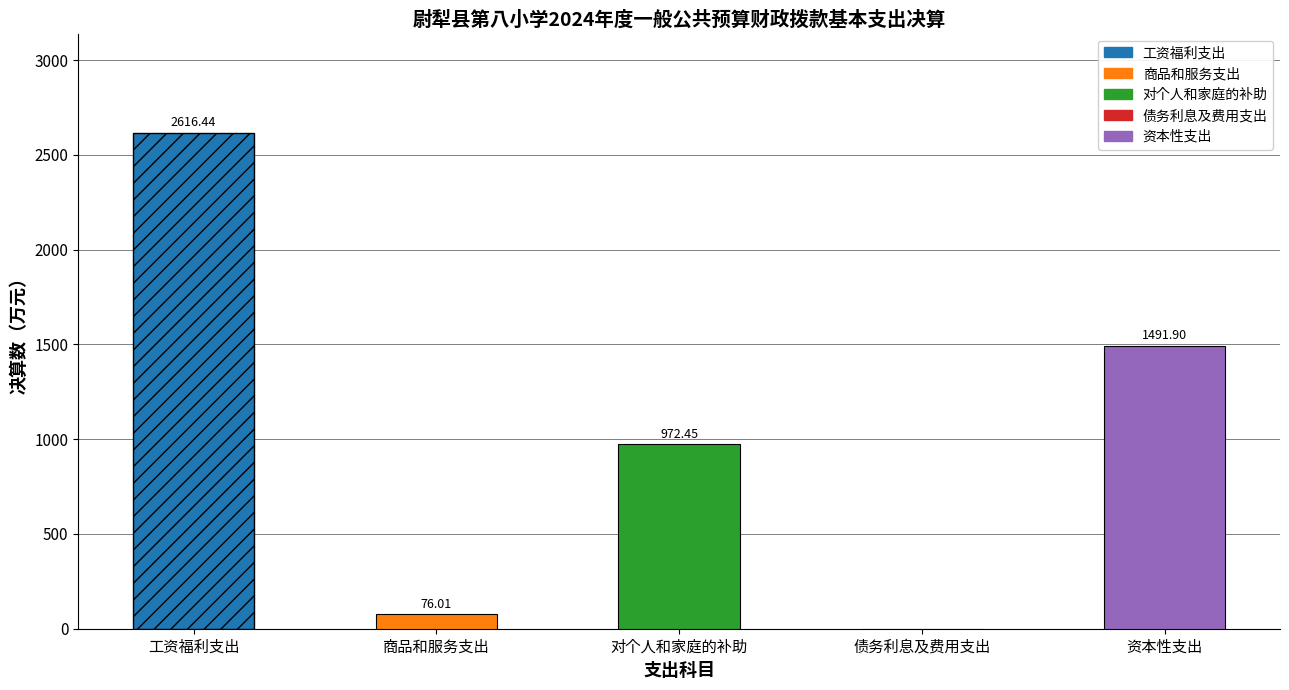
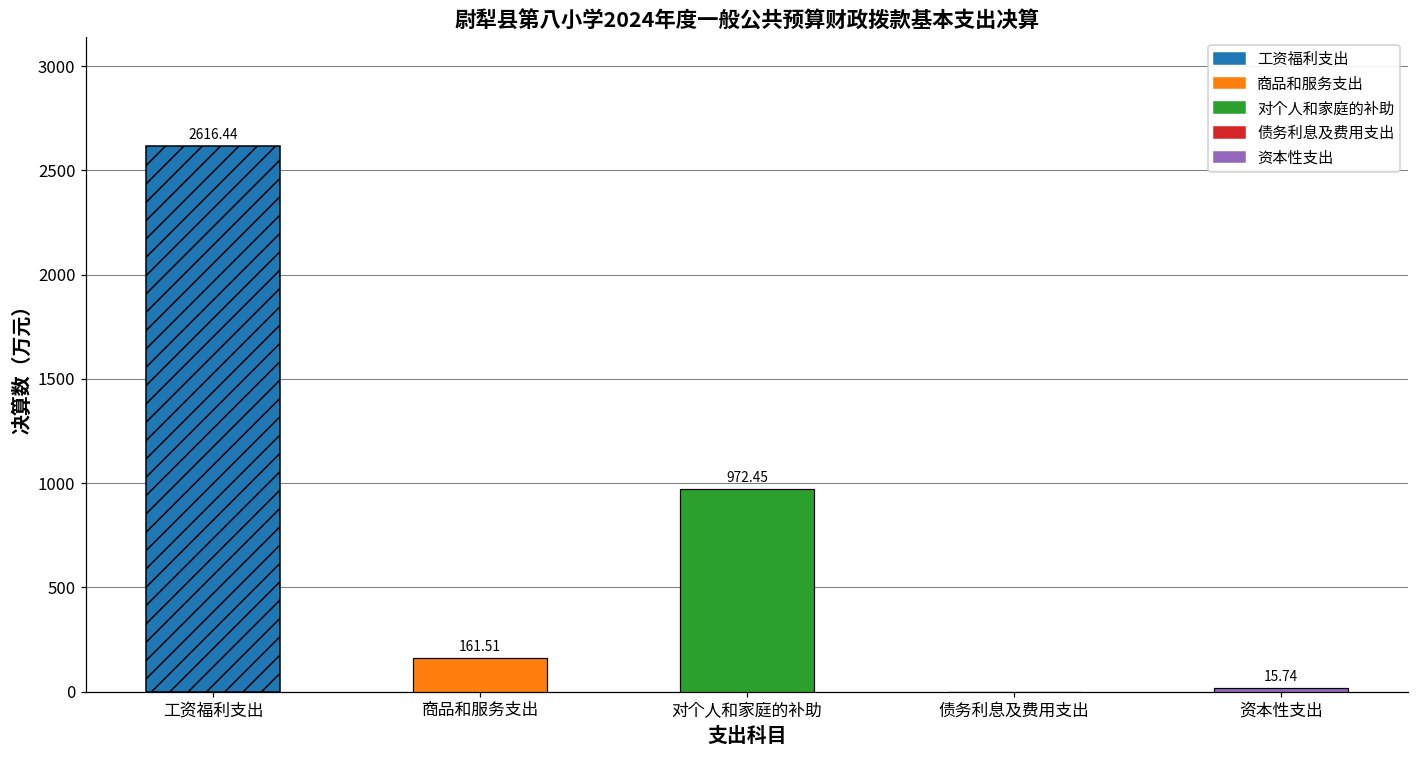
商品和服务支出: 76.01 -> 161.51
资本性支出: 1491.90 -> 15.74
